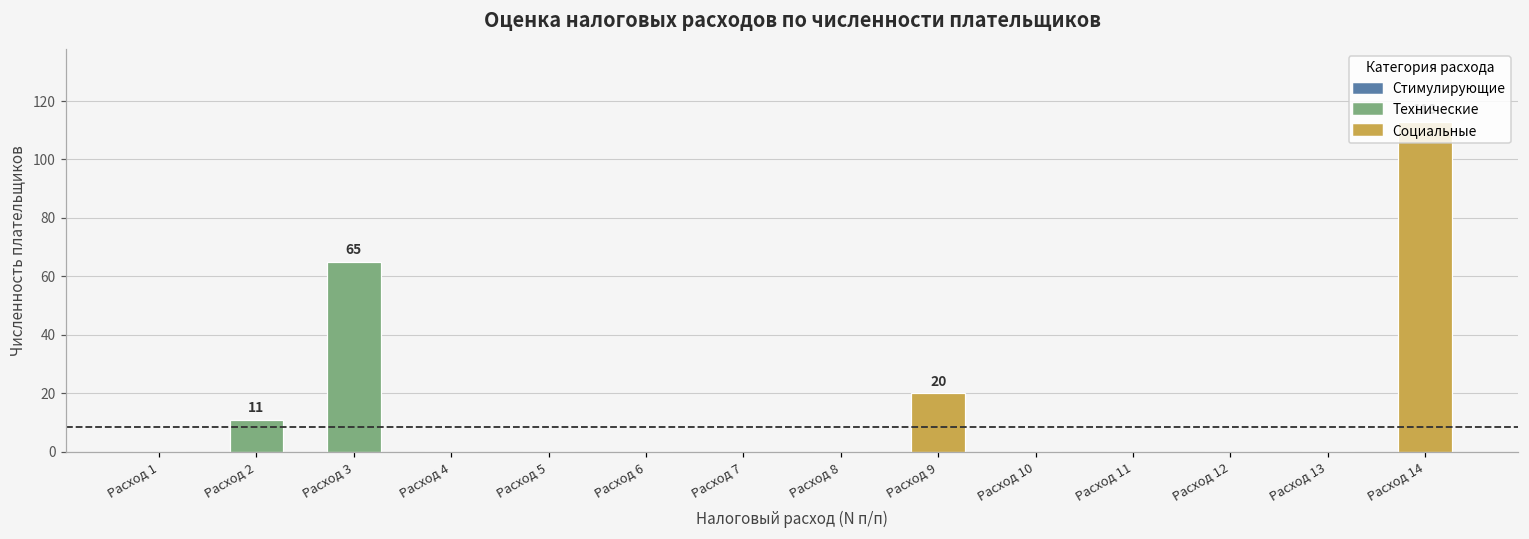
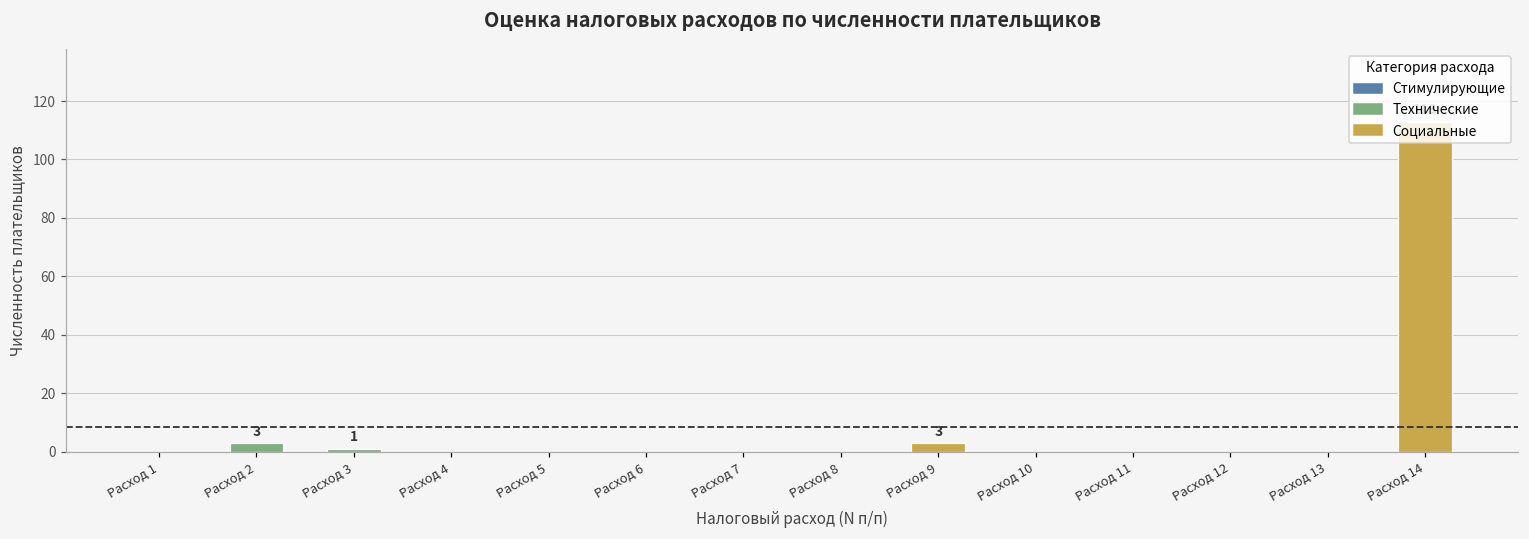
Расход 2: 11 -> 3
Расход 3: 65 -> 1
Расход 9: 20 -> 3
